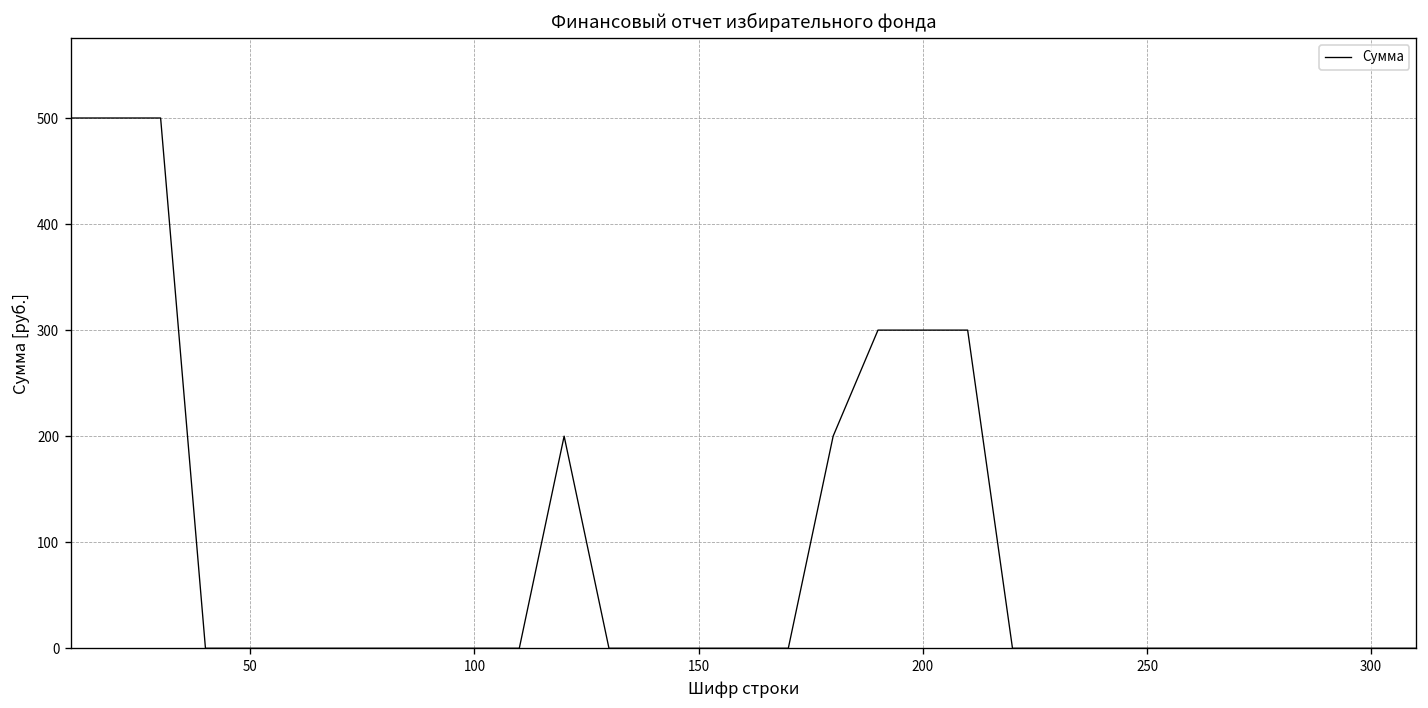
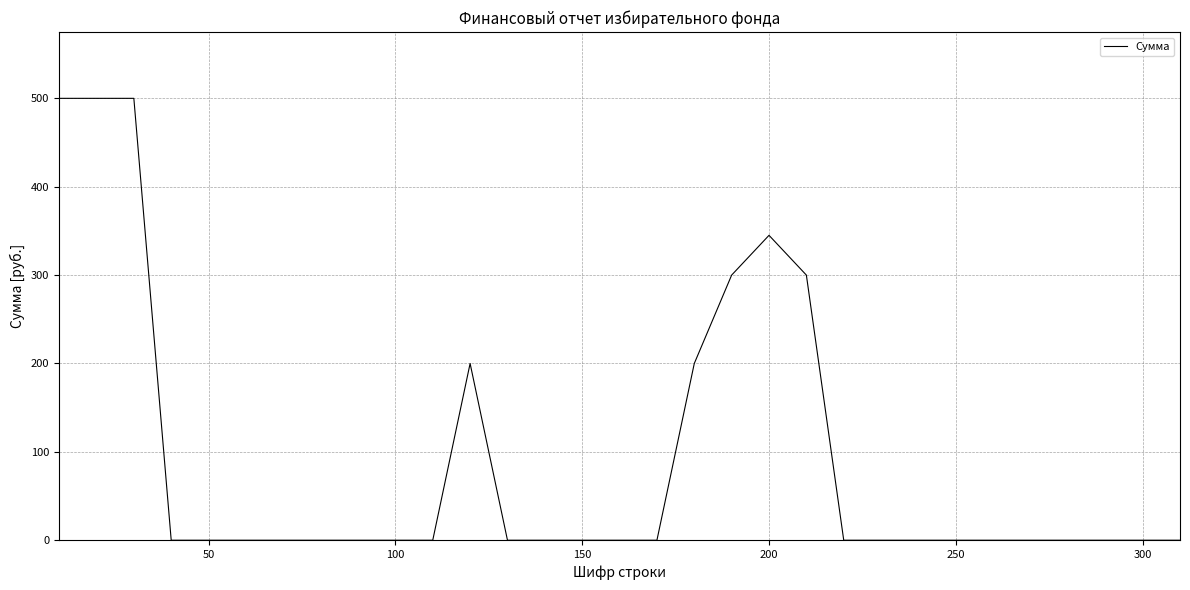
200: 300 -> 350
